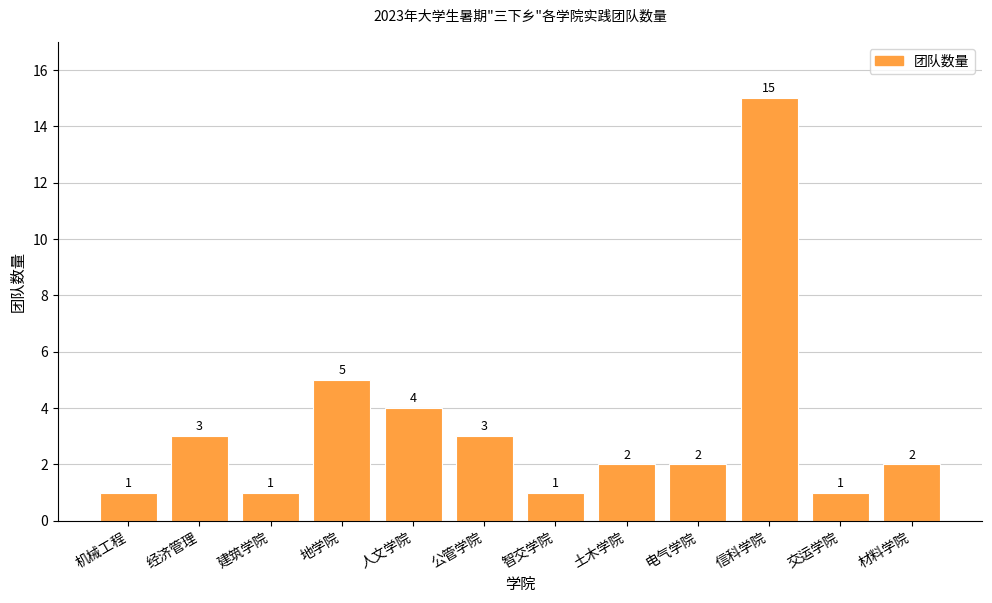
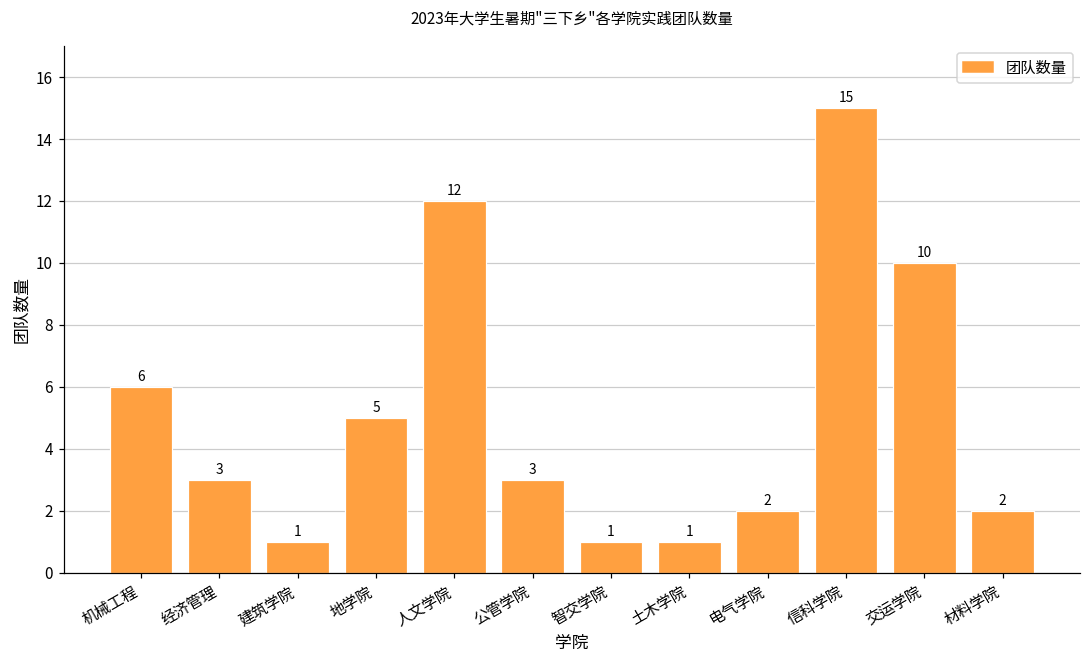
机械工程: 1 -> 6
人文学院: 4 -> 12
土木学院: 2 -> 1
交运学院: 1 -> 10
